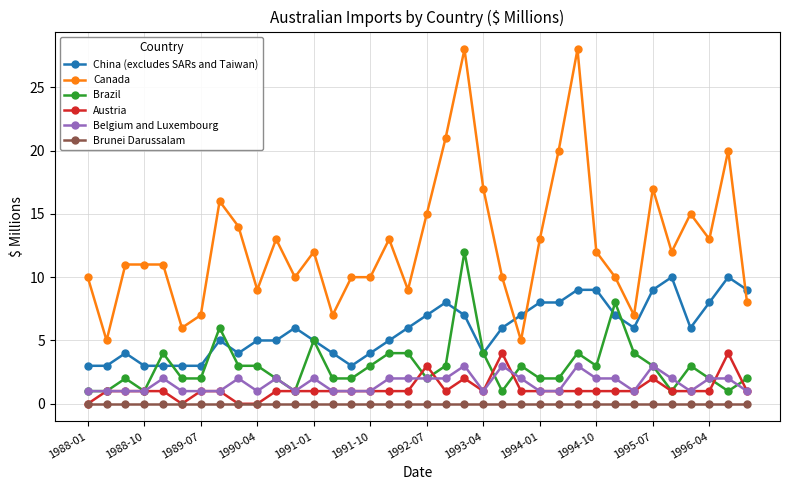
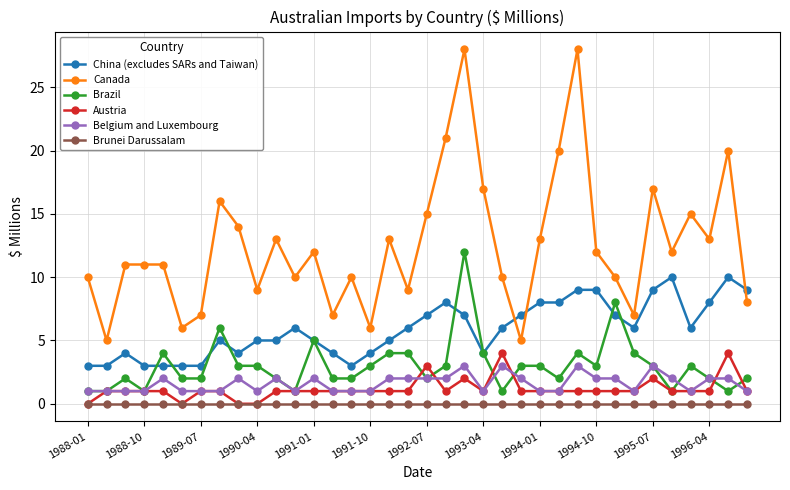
Canada, 1991-10: 10 -> 6
Brazil, 1994-01: 2 -> 3
